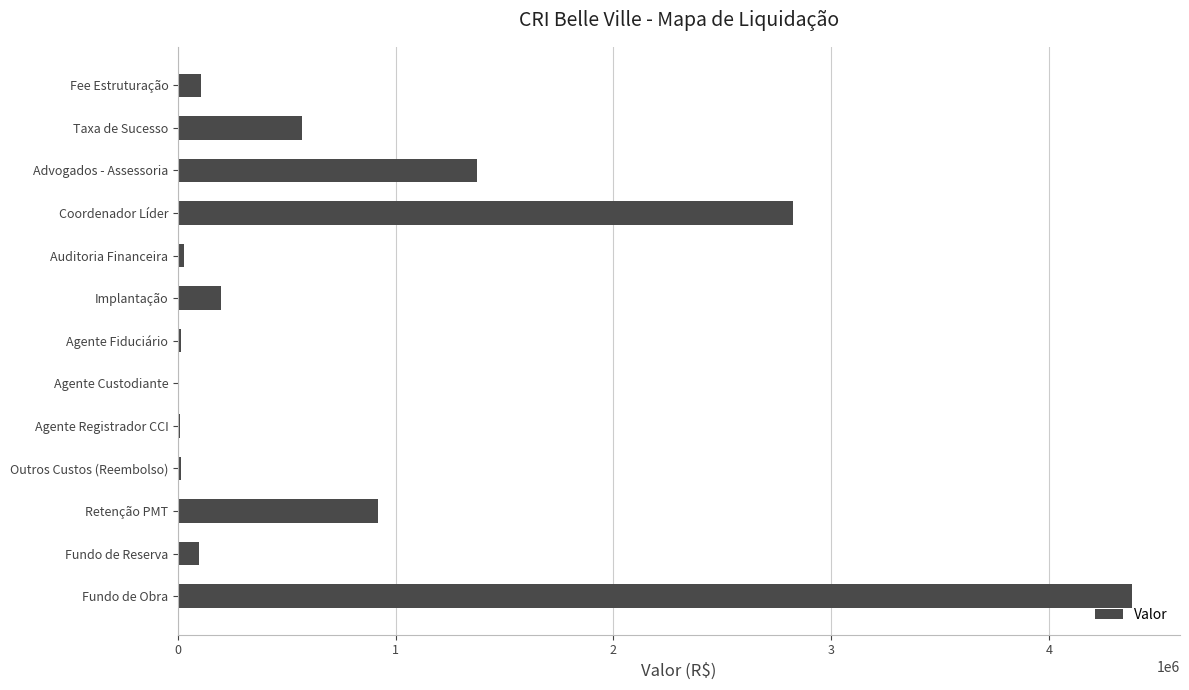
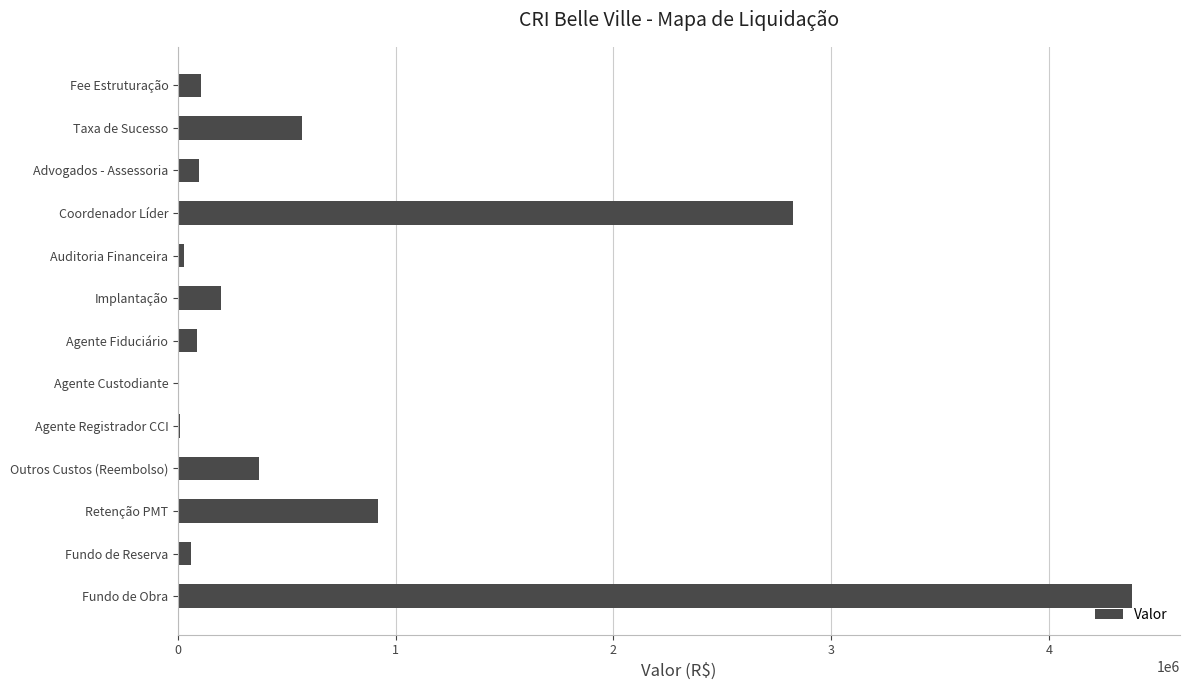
Advogados - Assessoria: 1370000 -> 100000
Agente Fiduciário: 10000 -> 90000
Outros Custos (Reembolso): 10000 -> 370000
Fundo de Reserva: 100000 -> 60000
